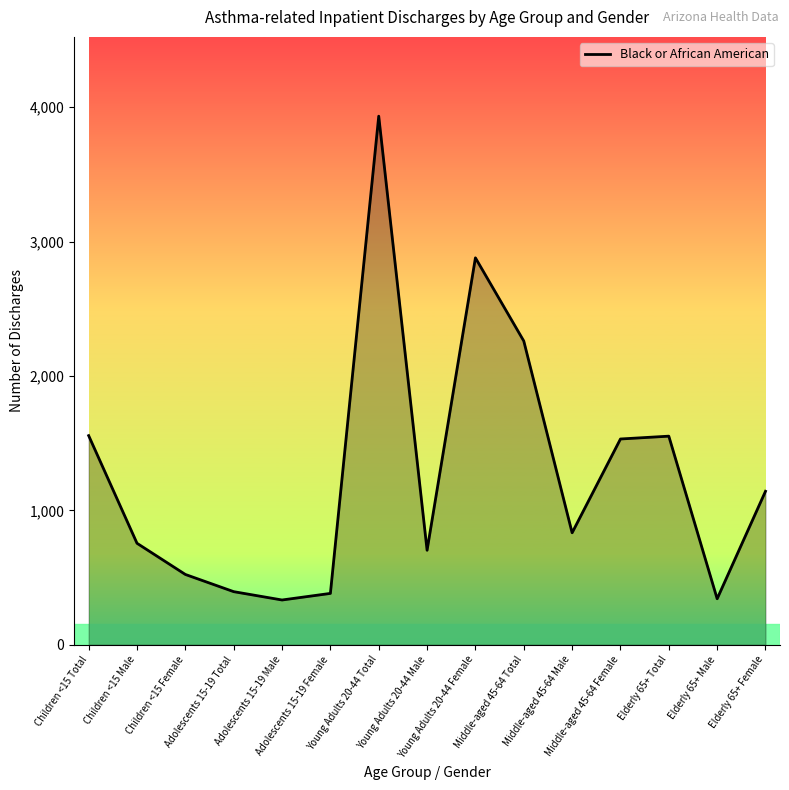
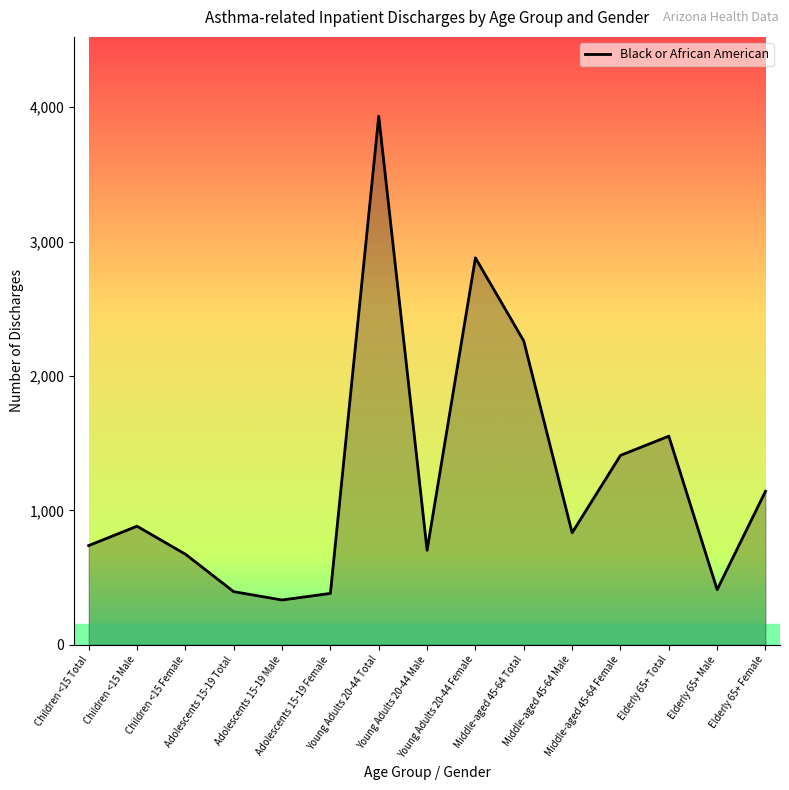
Children <15 Total: 1,560 -> 740
Children <15 Male: 760 -> 880
Children <15 Female: 520 -> 670
Middle-aged 45-64 Female: 1,530 -> 1,410
Elderly 65+ Male: 340 -> 410
